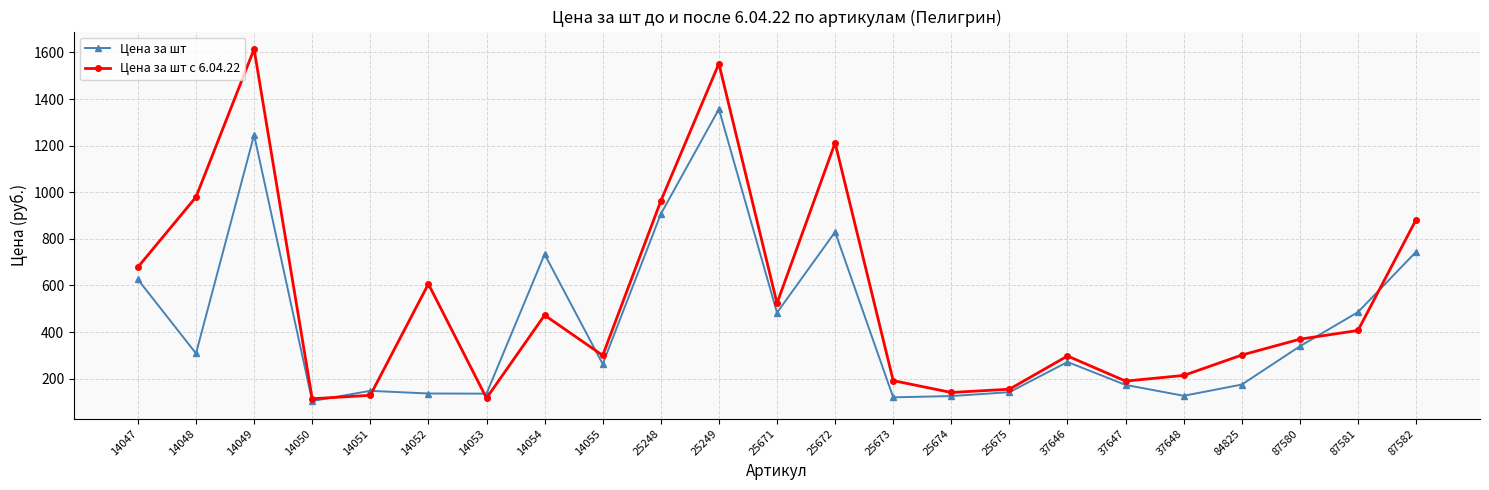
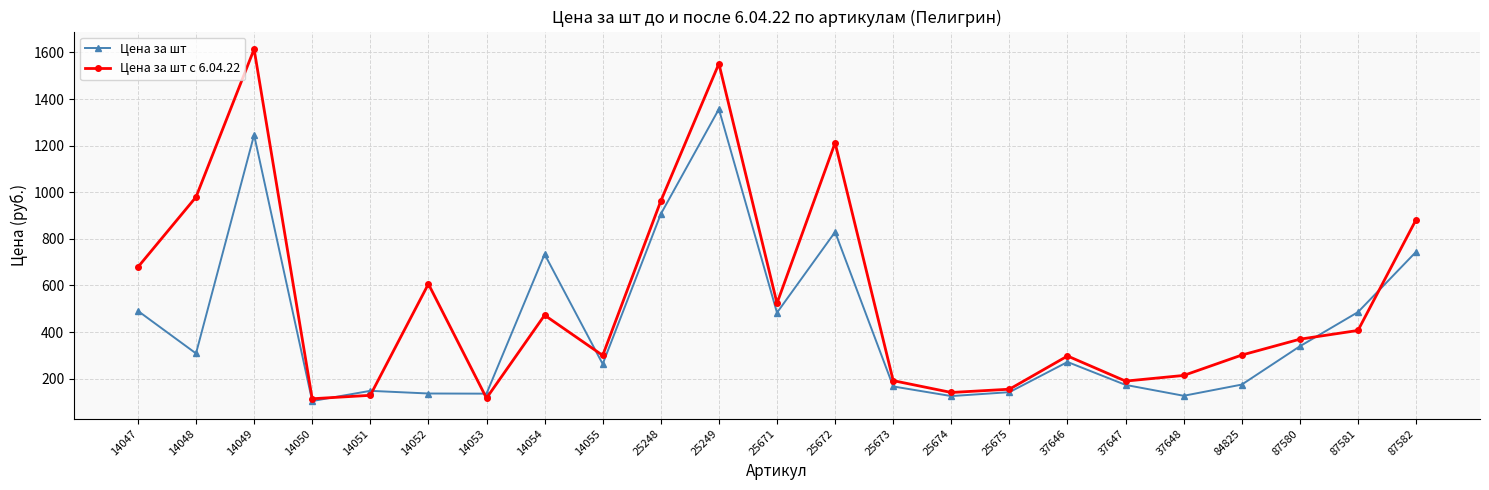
Цена за шт, 14047: 630 -> 490
Цена за шт, 25673: 120 -> 170
